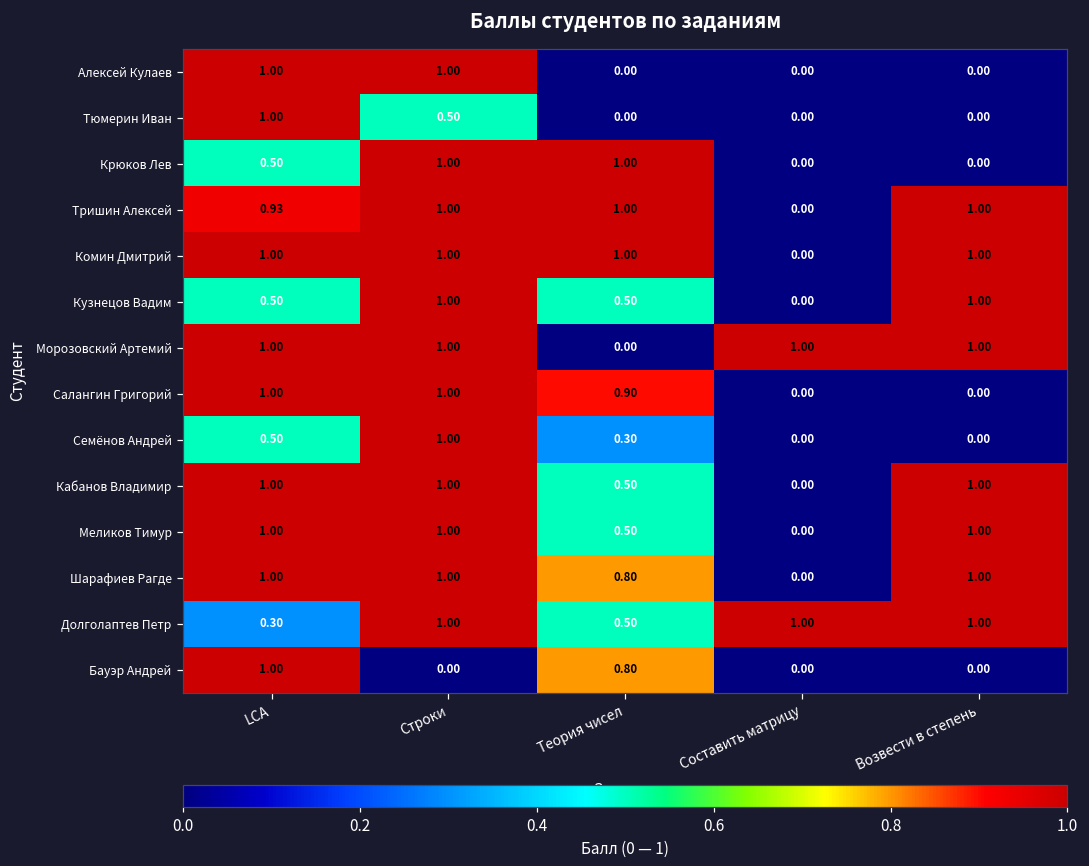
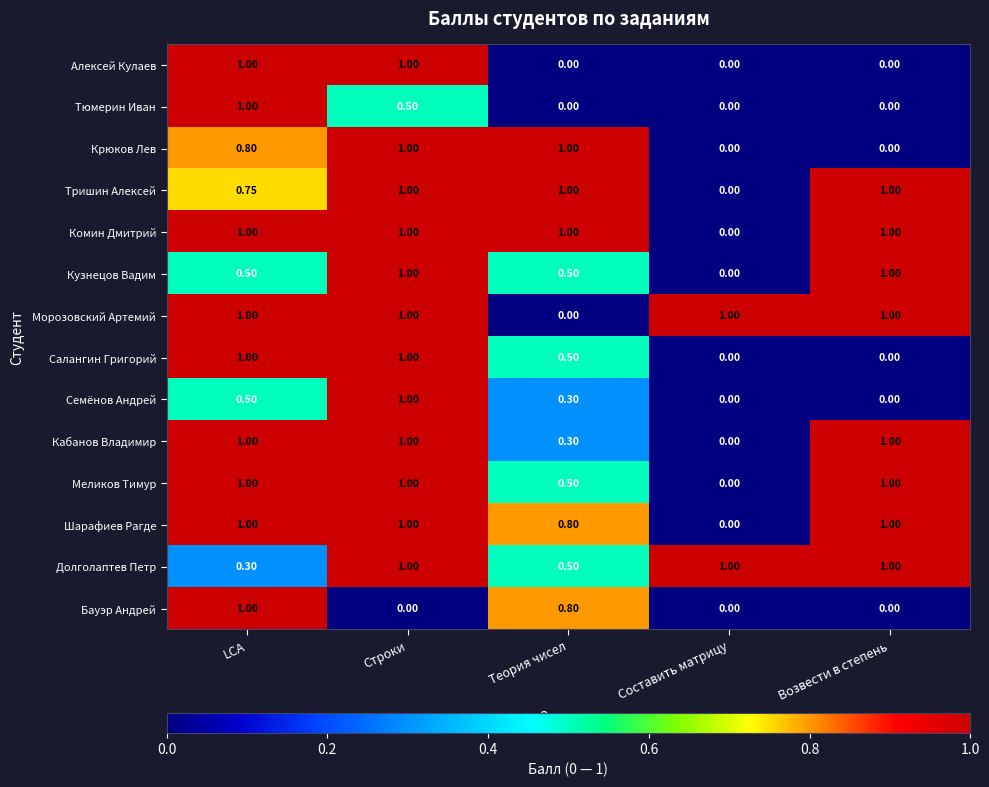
Крюков Лев, LCA: 0.50 -> 0.80
Тришин Алексей, LCA: 0.93 -> 0.75
Салангин Григорий, Теория чисел: 0.90 -> 0.50
Кабанов Владимир, Теория чисел: 0.50 -> 0.30
